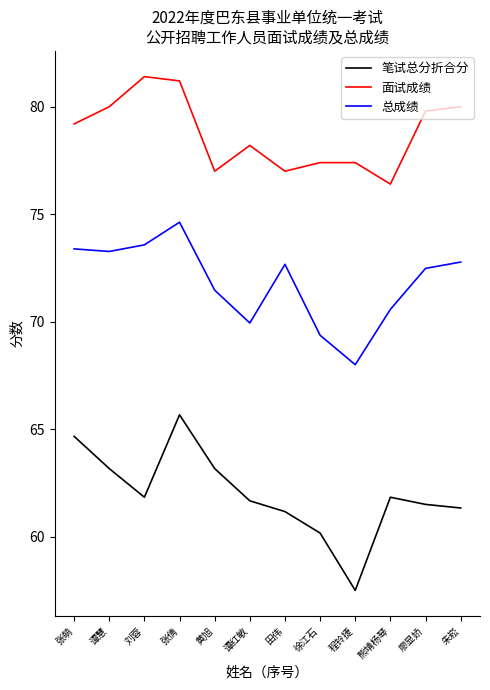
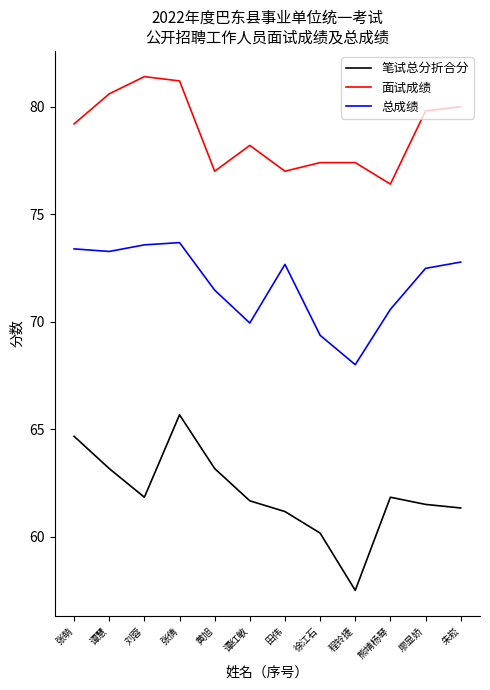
面试成绩, 谭慧: 80.0 -> 80.6
总成绩, 张倩: 74.6 -> 73.7
